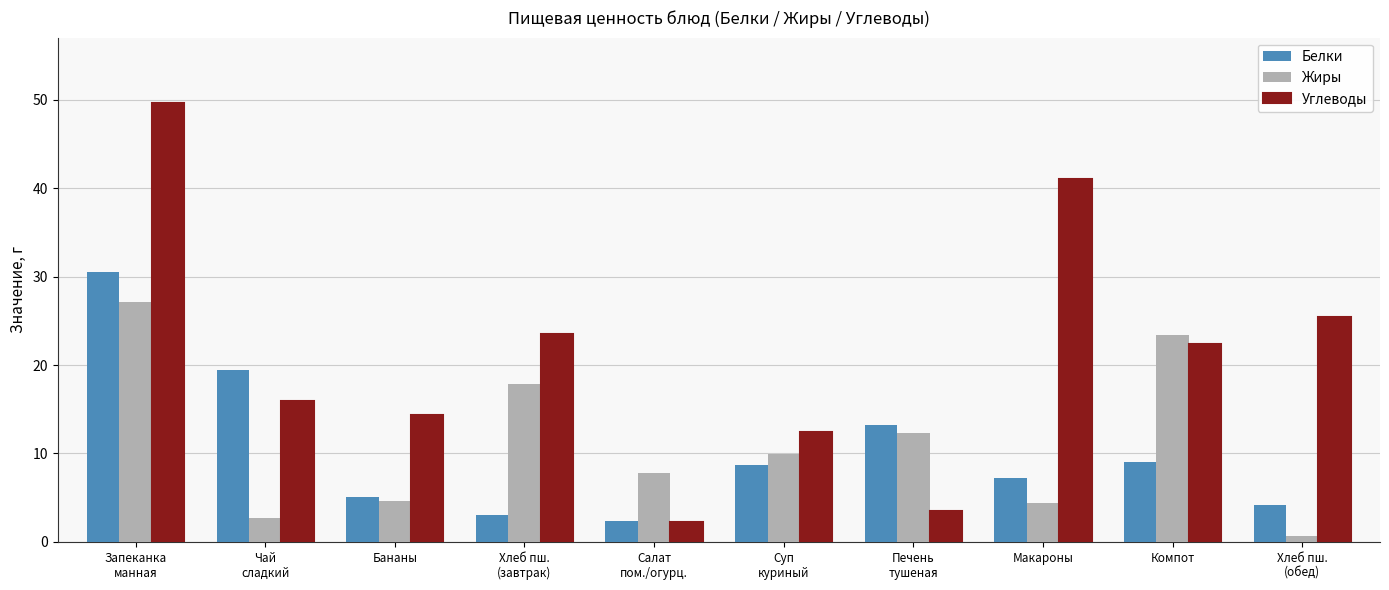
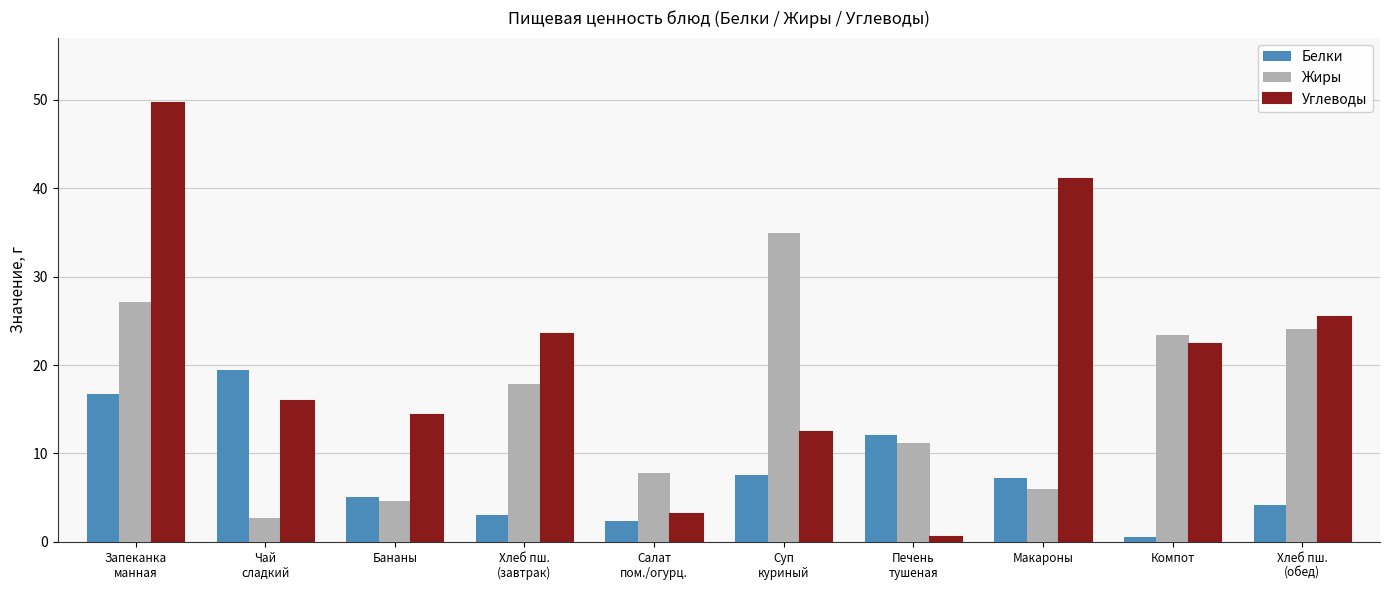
Белки, Запеканка манная: 31 -> 17
Углеводы, Салат пом./огурц.: 2 -> 3
Белки, Суп куриный: 9 -> 8
Жиры, Суп куриный: 10 -> 35
Белки, Печень тушеная: 13 -> 12
Жиры, Печень тушеная: 12 -> 11
Углеводы, Печень тушеная: 4 -> 1
Жиры, Макароны: 4 -> 6
Белки, Компот: 9 -> 1
Жиры, Хлеб пш. (обед): 1 -> 24
